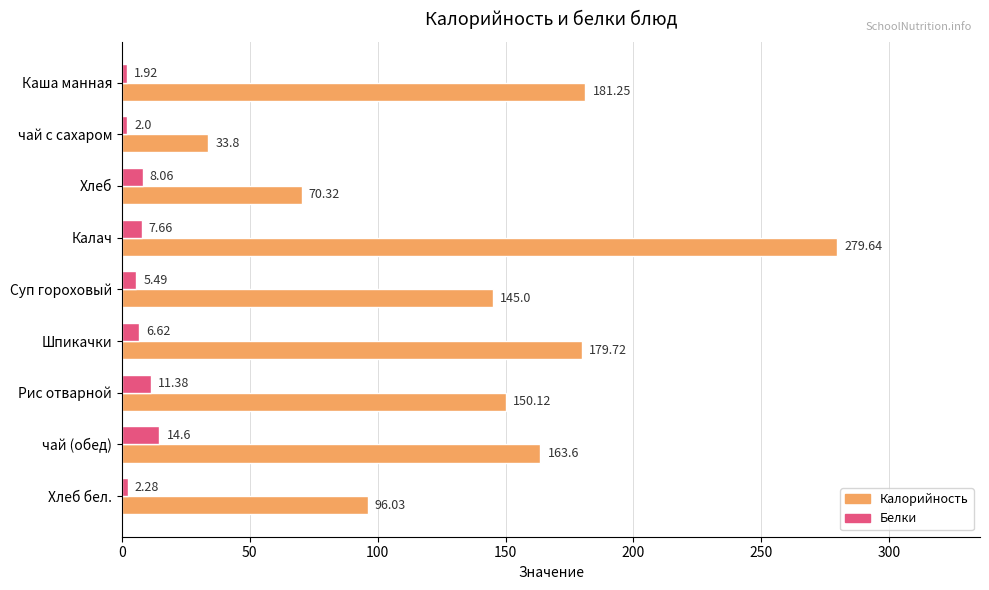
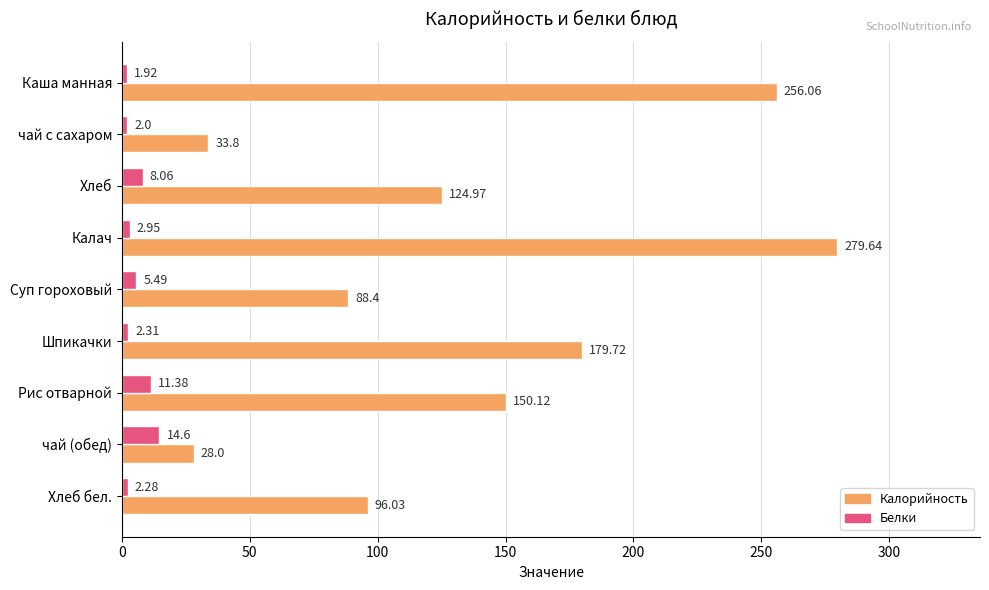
Калорийность, Каша манная: 181.25 -> 256.06
Калорийность, Хлеб: 70.32 -> 124.97
Белки, Калач: 7.66 -> 2.95
Калорийность, Суп гороховый: 145.0 -> 88.4
Белки, Шпикачки: 6.62 -> 2.31
Калорийность, чай (обед): 163.6 -> 28.0
